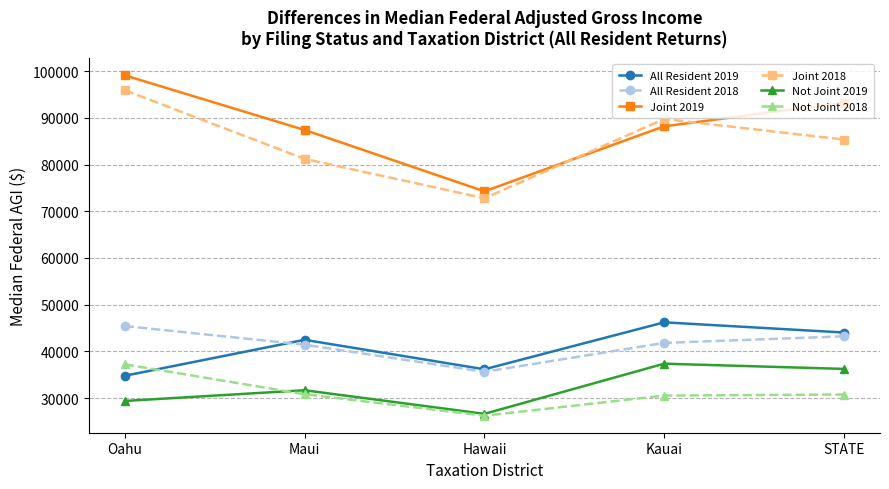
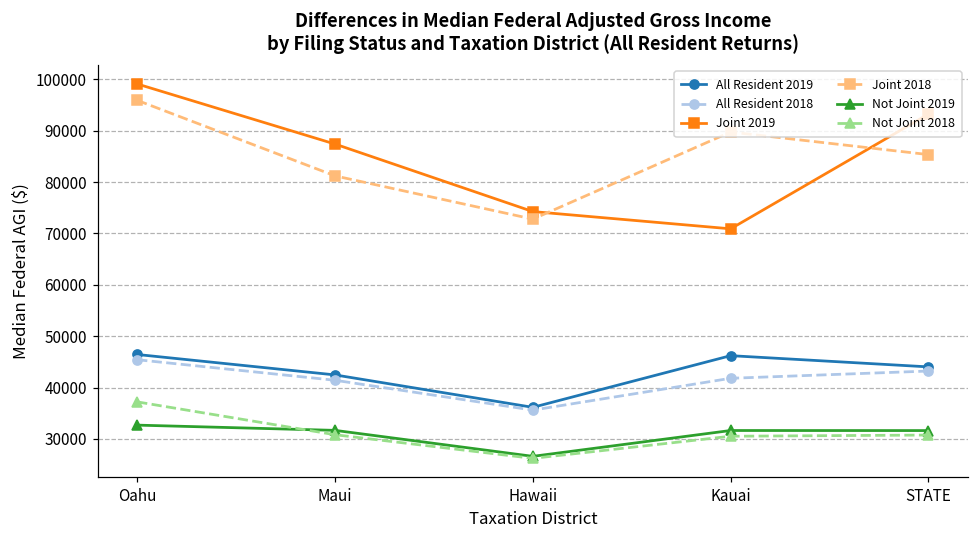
All Resident 2019, Oahu: 35000 -> 46000
Not Joint 2019, Oahu: 29000 -> 33000
Joint 2019, Kauai: 88000 -> 71000
Not Joint 2019, Kauai: 37000 -> 32000
Not Joint 2019, STATE: 36000 -> 32000
